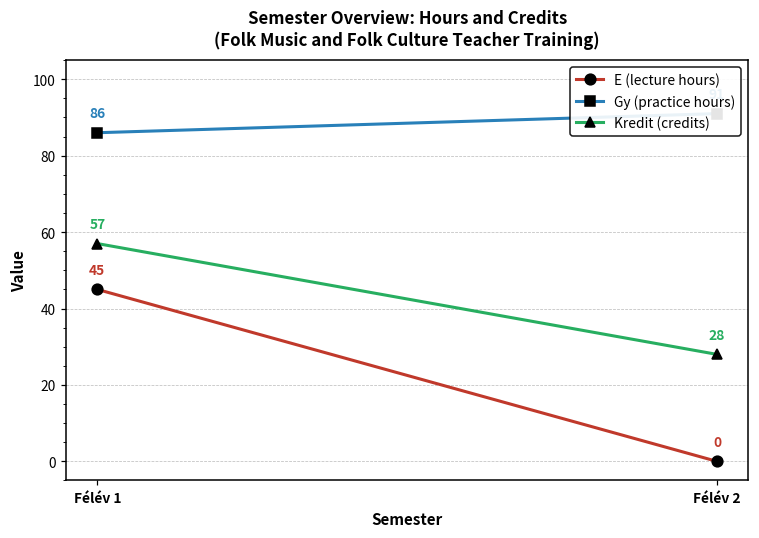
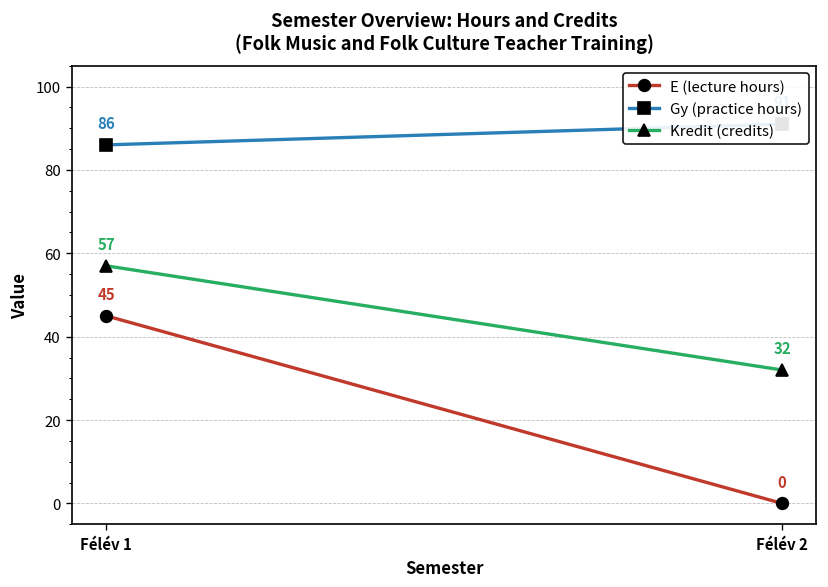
Kredit (credits), Félév 2: 28 -> 32
